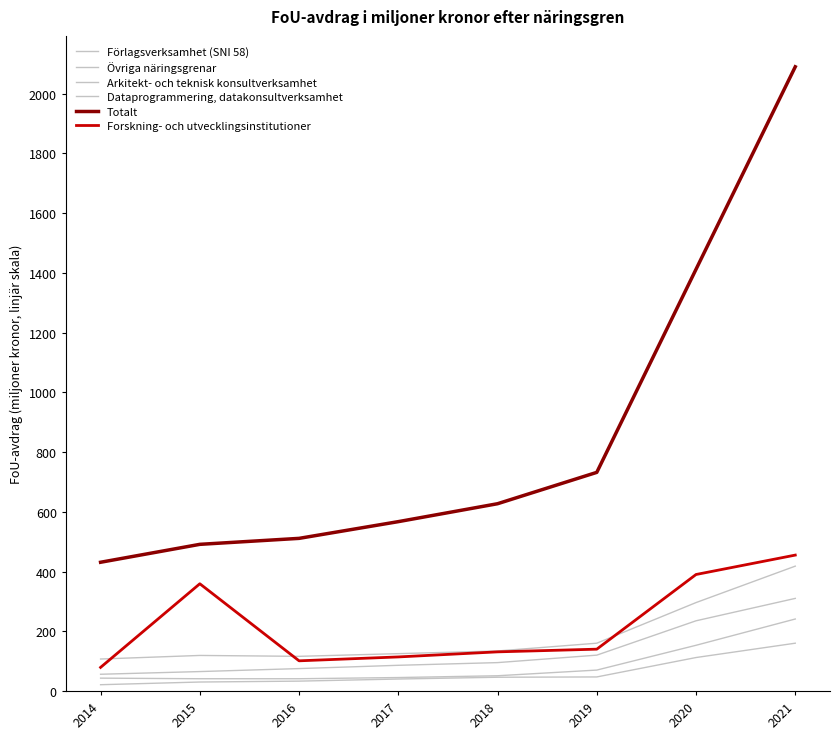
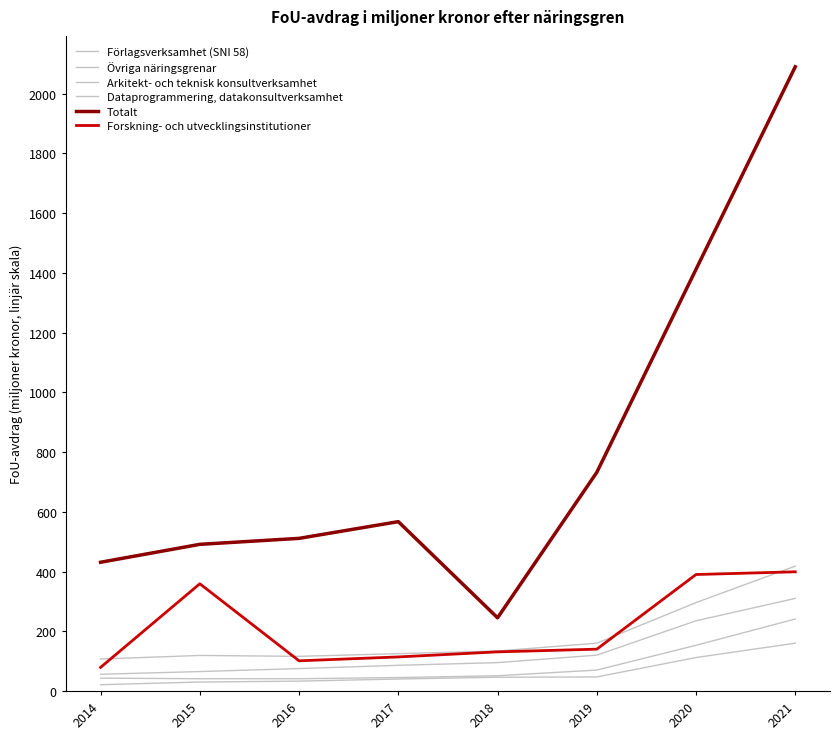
Totalt, 2018: 630 -> 250
Forskning- och utvecklingsinstitutioner, 2021: 460 -> 400
